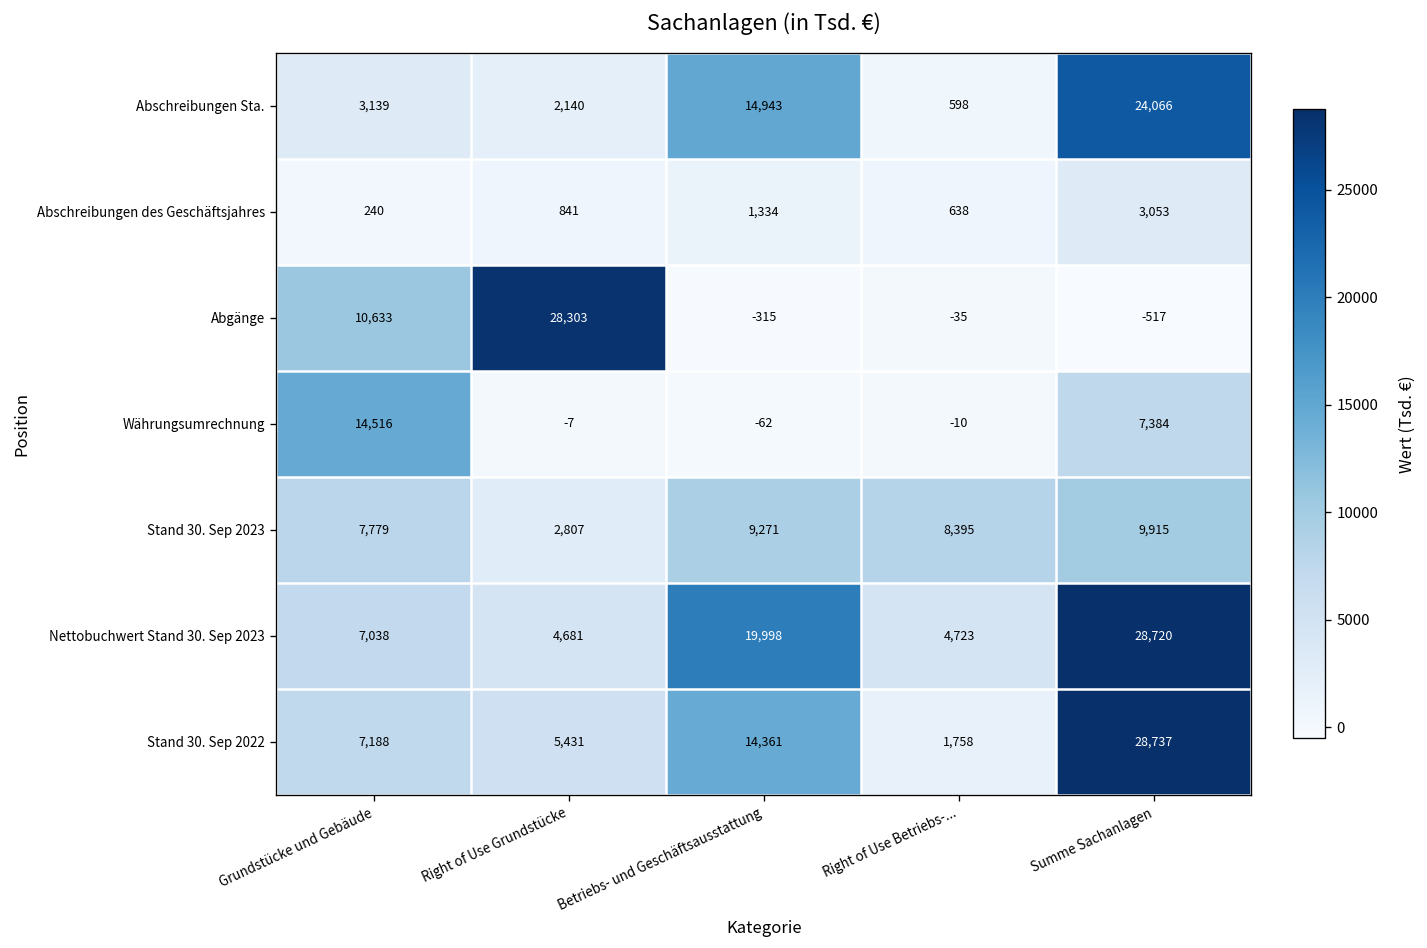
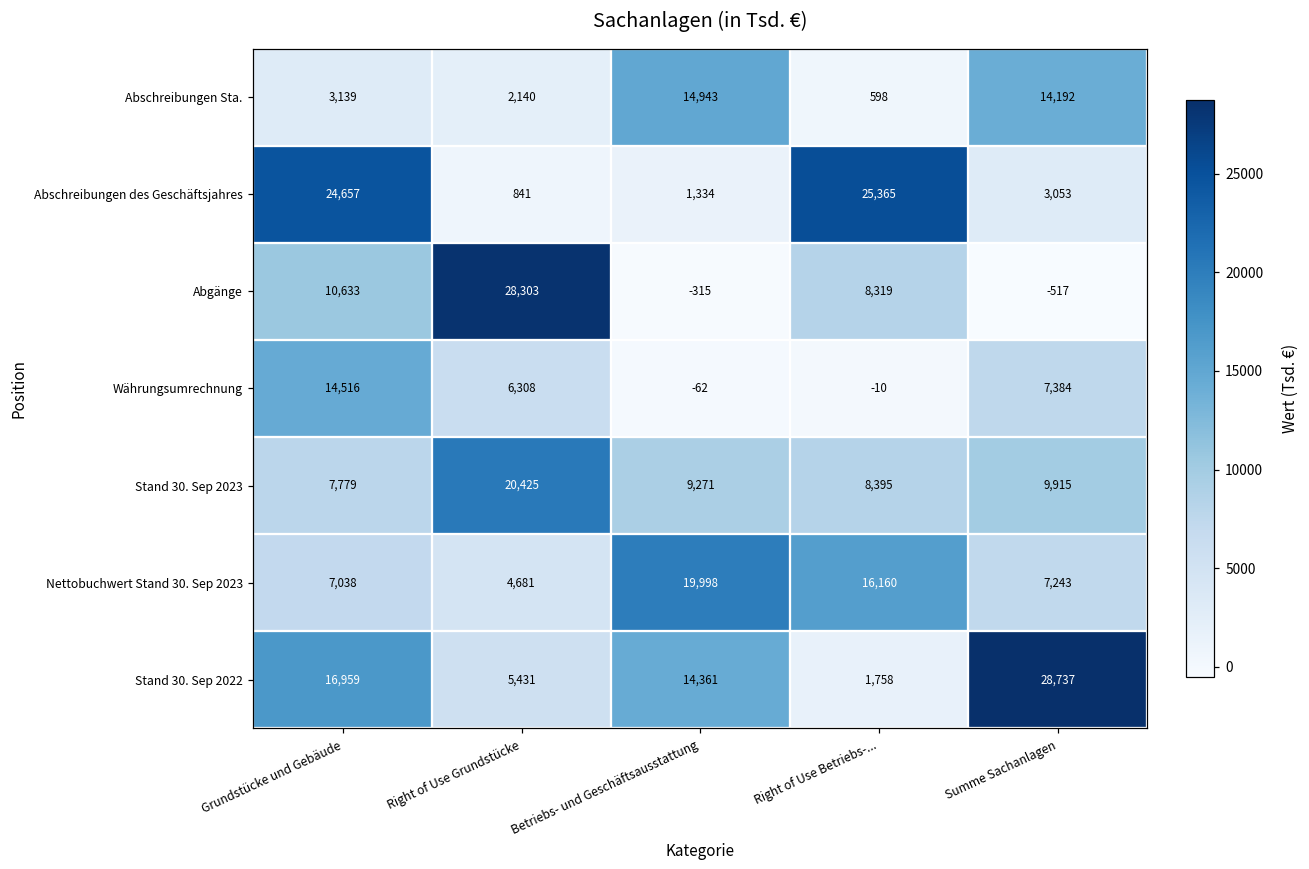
Abschreibungen Sta., Summe Sachanlagen: 24,066 -> 14,192
Abschreibungen des Geschäftsjahres, Grundstücke und Gebäude: 240 -> 24,657
Abschreibungen des Geschäftsjahres, Right of Use Betriebs-...: 638 -> 25,365
Abgänge, Right of Use Betriebs-...: -35 -> 8,319
Währungsumrechnung, Right of Use Grundstücke: -7 -> 6,308
Stand 30. Sep 2023, Right of Use Grundstücke: 2,807 -> 20,425
Nettobuchwert Stand 30. Sep 2023, Right of Use Betriebs-...: 4,723 -> 16,160
Nettobuchwert Stand 30. Sep 2023, Summe Sachanlagen: 28,720 -> 7,243
Stand 30. Sep 2022, Grundstücke und Gebäude: 7,188 -> 16,959
